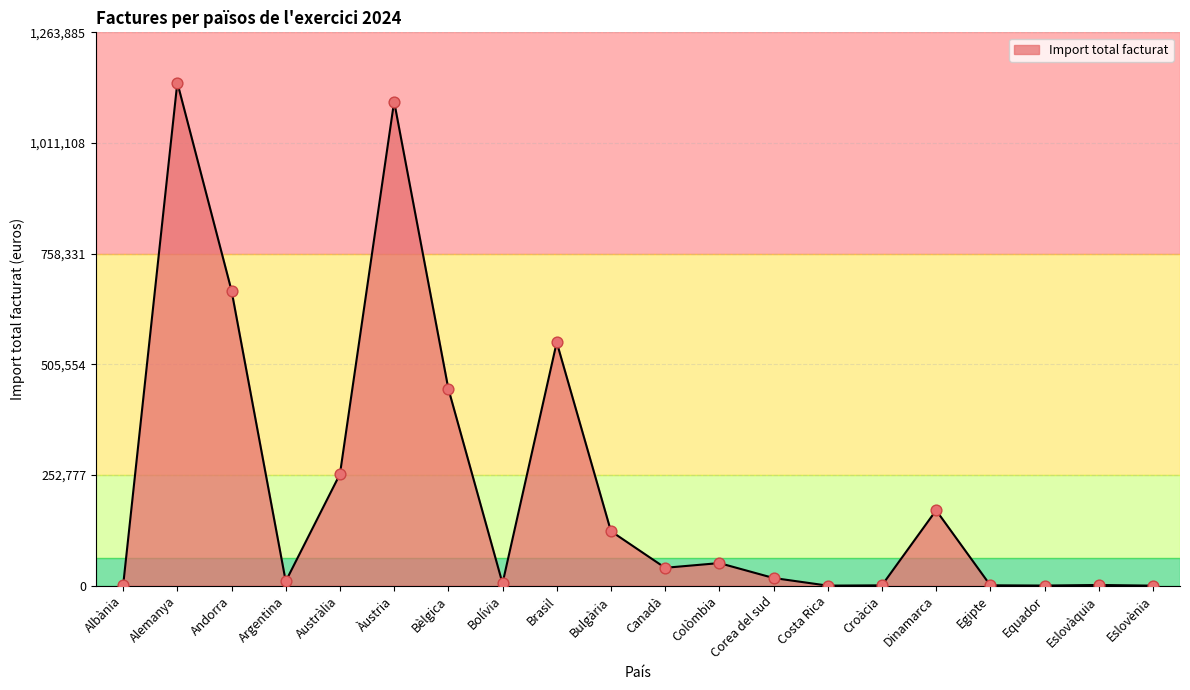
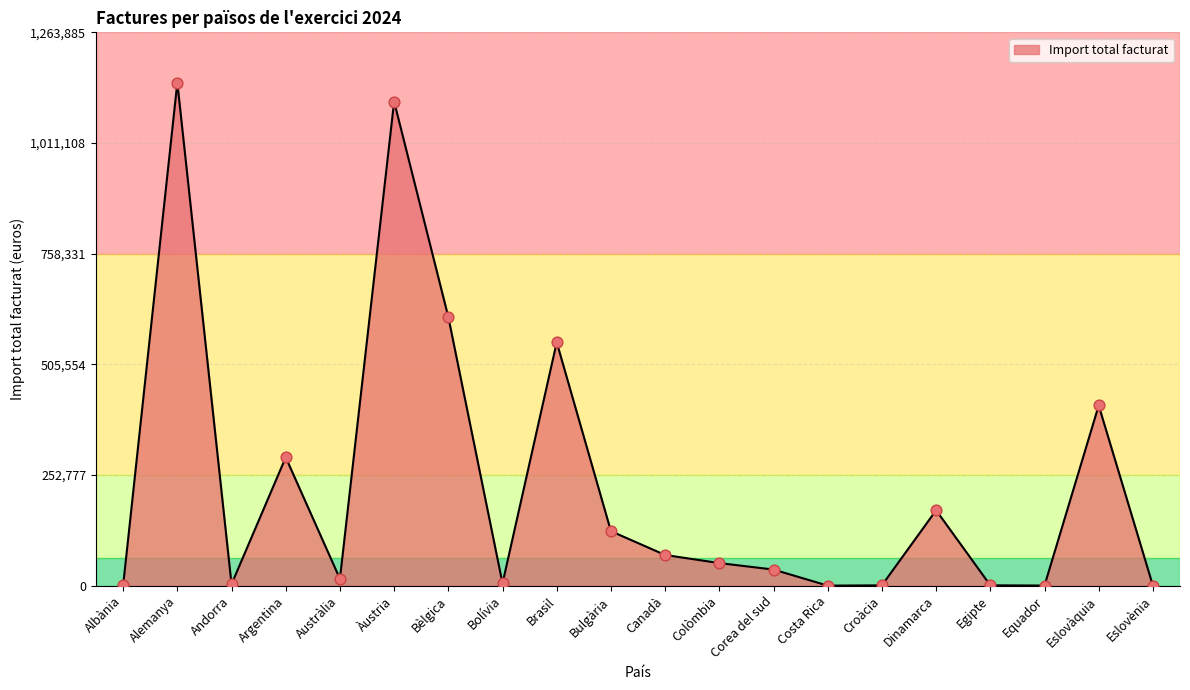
Andorra: 670,000 -> 0
Argentina: 10,000 -> 290,000
Austràlia: 250,000 -> 20,000
Bèlgica: 450,000 -> 610,000
Canadà: 40,000 -> 70,000
Corea del sud: 20,000 -> 40,000
Eslovàquia: 0 -> 410,000
